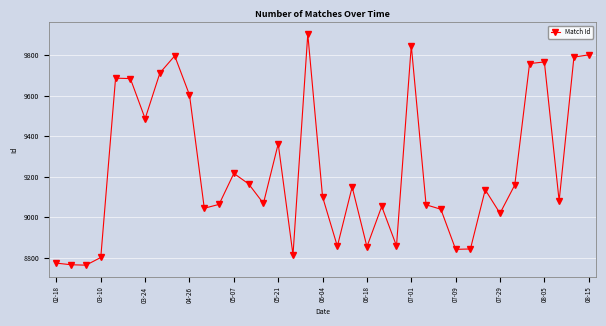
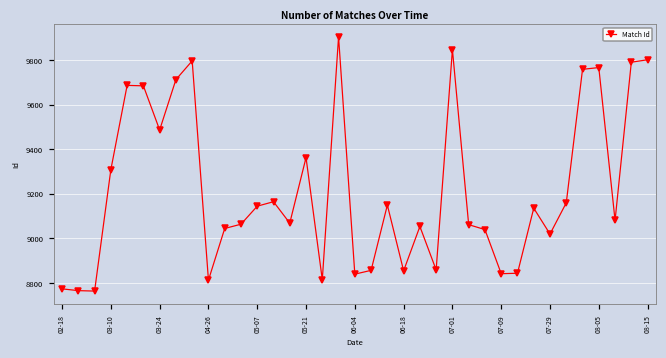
03-10: 8800 -> 9310
04-26: 9600 -> 8810
05-07: 9220 -> 9140
06-04: 9100 -> 8840
